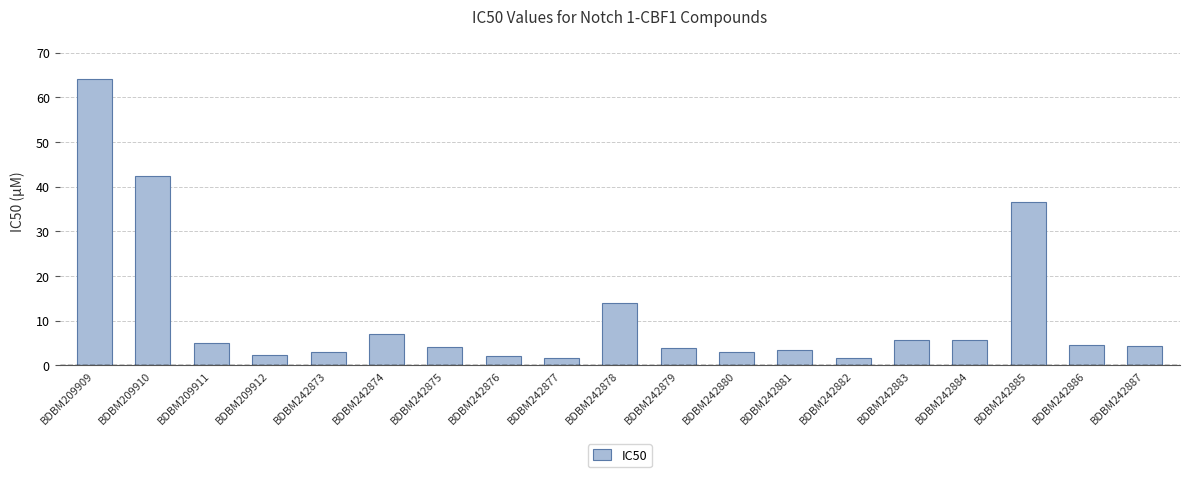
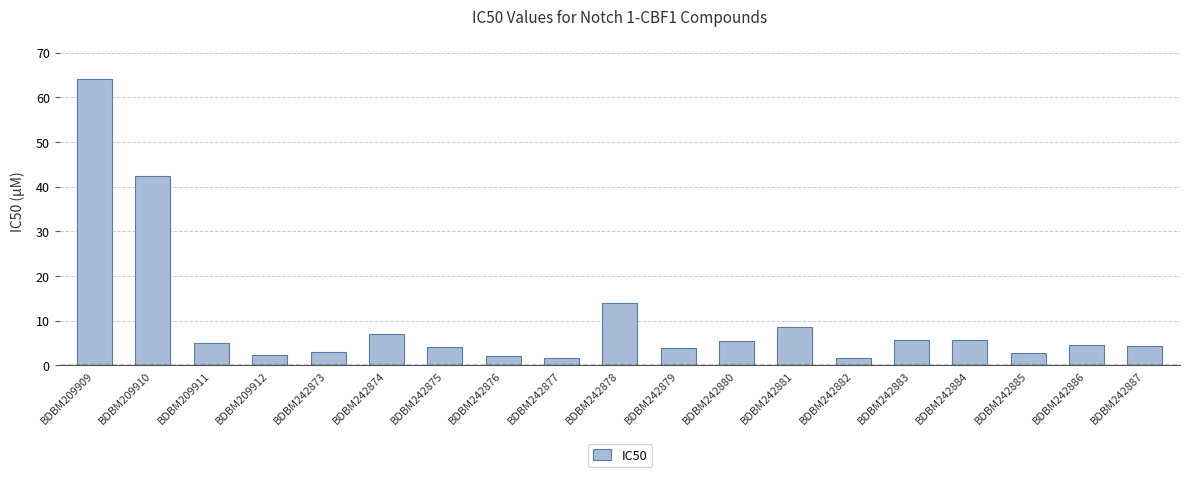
BDBM242880: 3 -> 5
BDBM242881: 4 -> 9
BDBM242885: 37 -> 3
